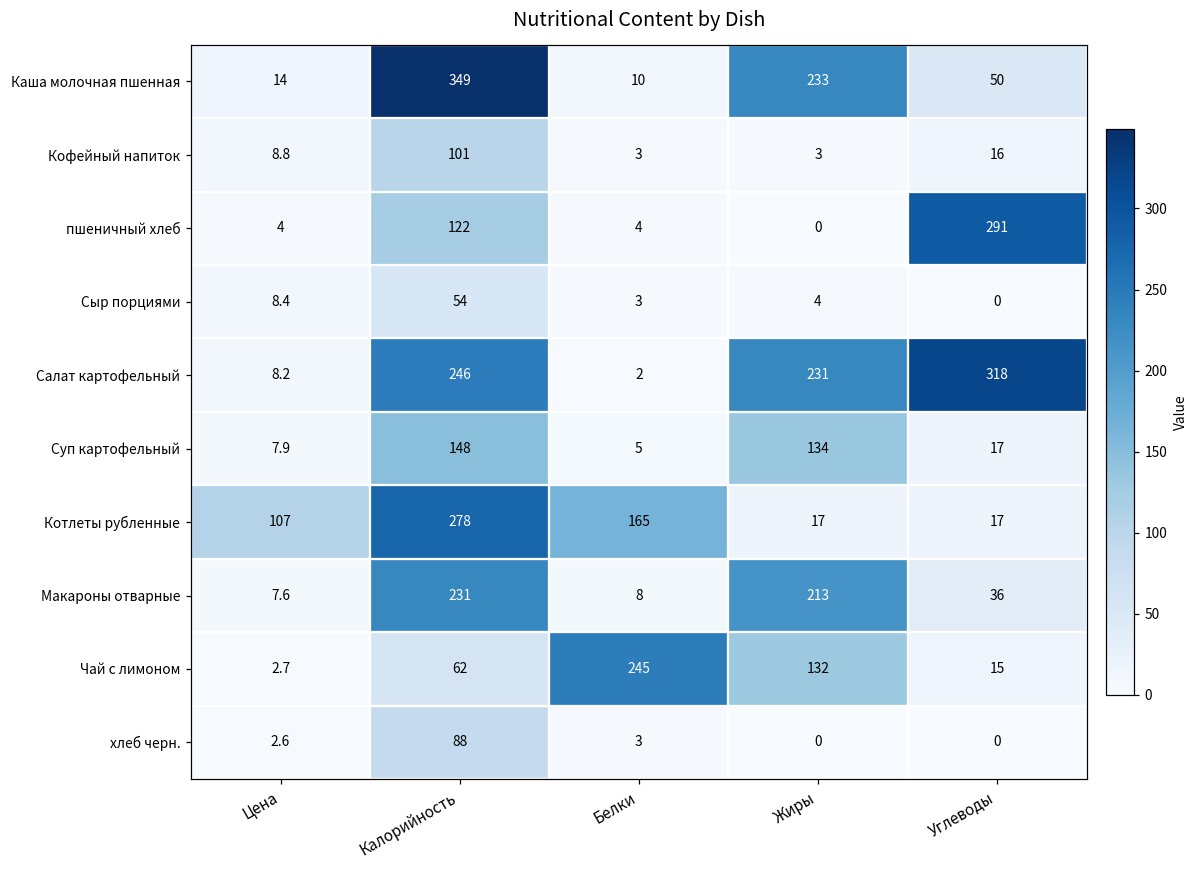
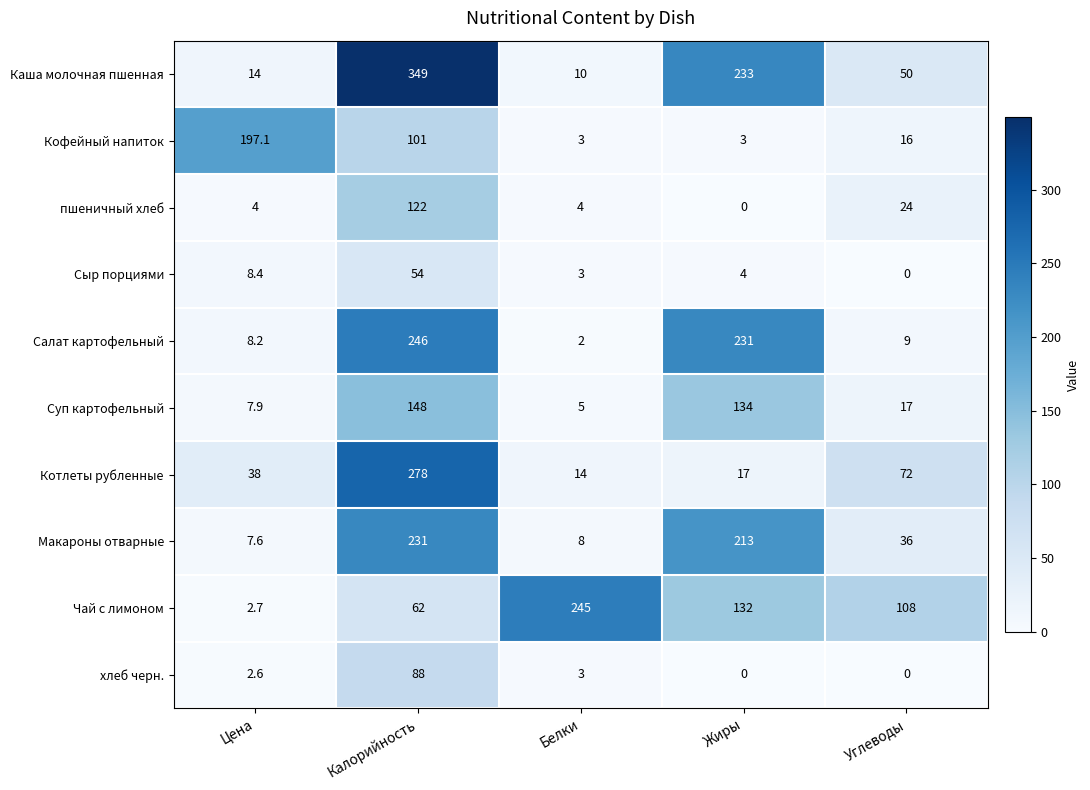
Кофейный напиток, Цена: 8.8 -> 197.1
пшеничный хлеб, Углеводы: 291 -> 24
Салат картофельный, Углеводы: 318 -> 9
Котлеты рубленные, Цена: 107 -> 38
Котлеты рубленные, Белки: 165 -> 14
Котлеты рубленные, Углеводы: 17 -> 72
Чай с лимоном, Углеводы: 15 -> 108
